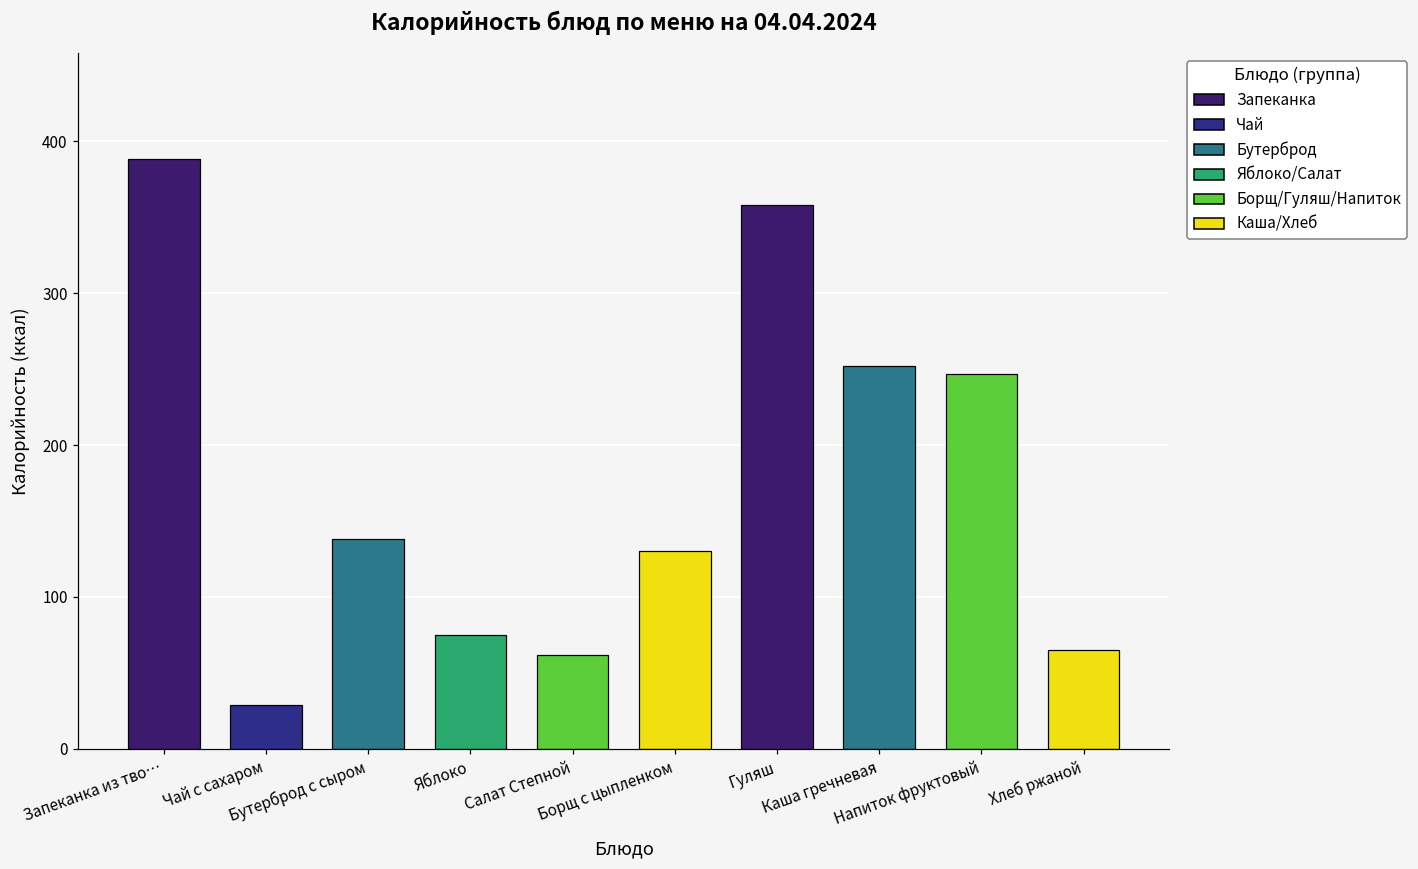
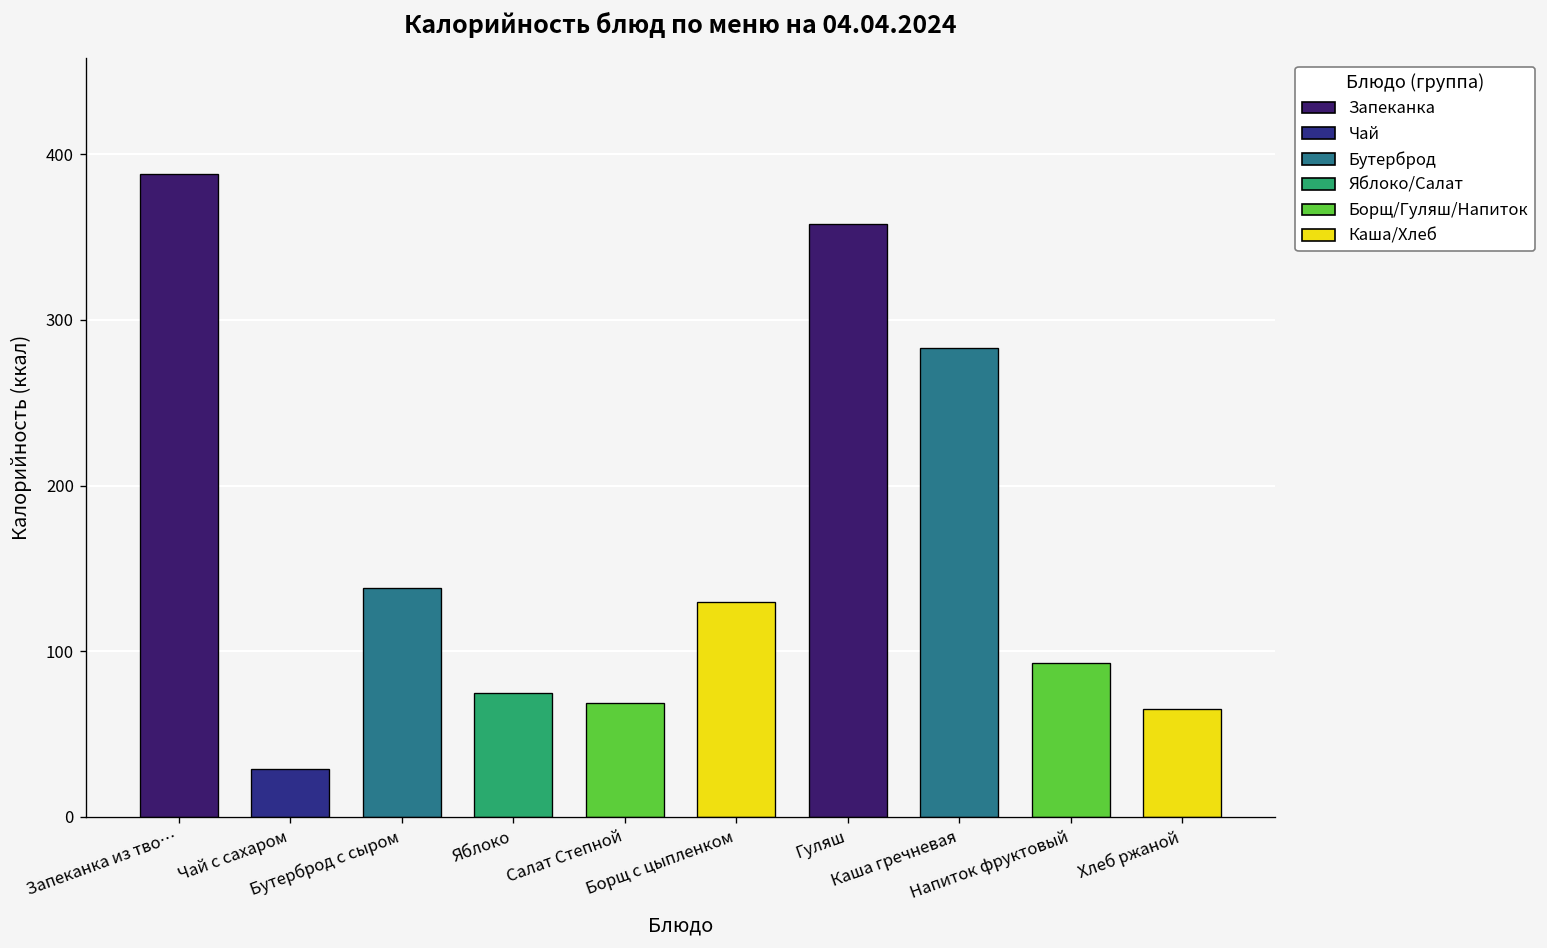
Салат Степной: 62 -> 69
Каша гречневая: 252 -> 283
Напиток фруктовый: 247 -> 93
